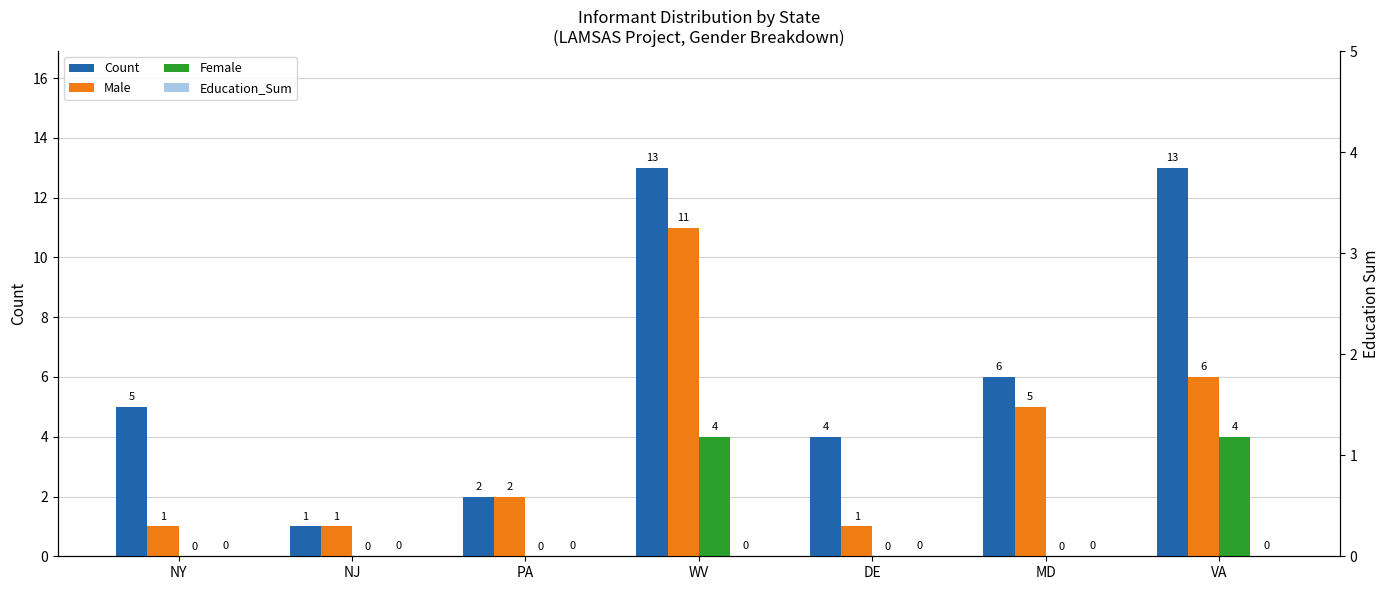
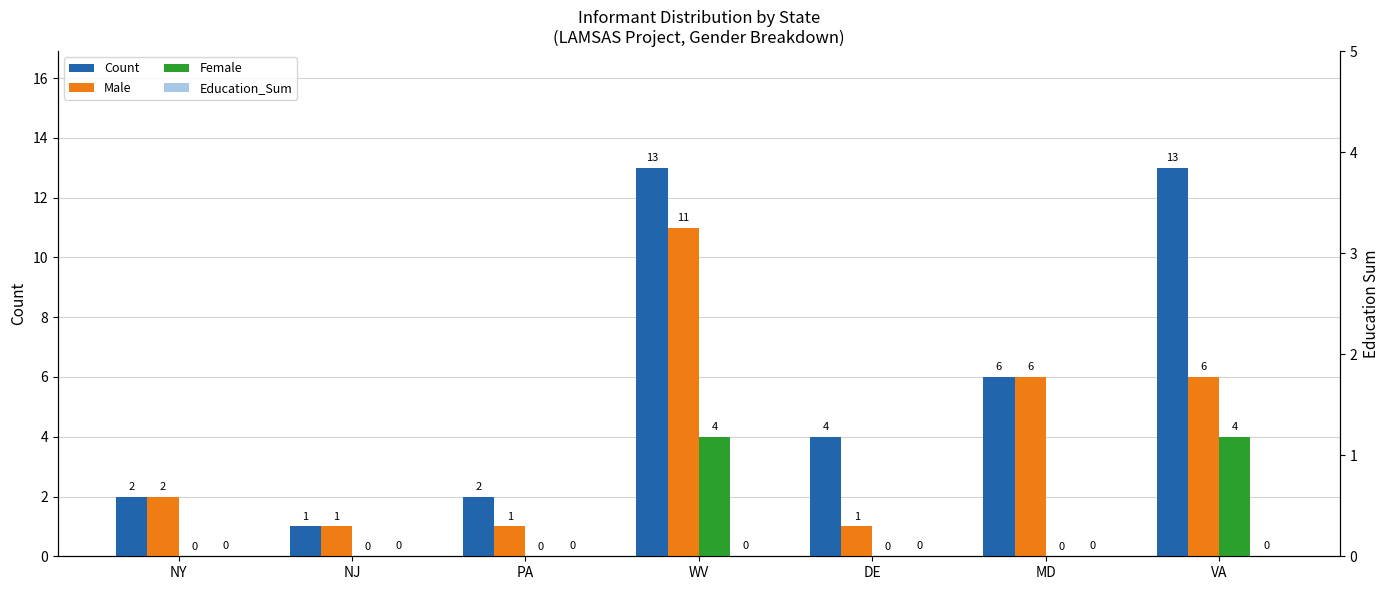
Count, NY: 5 -> 2
Male, NY: 1 -> 2
Male, PA: 2 -> 1
Male, MD: 5 -> 6
